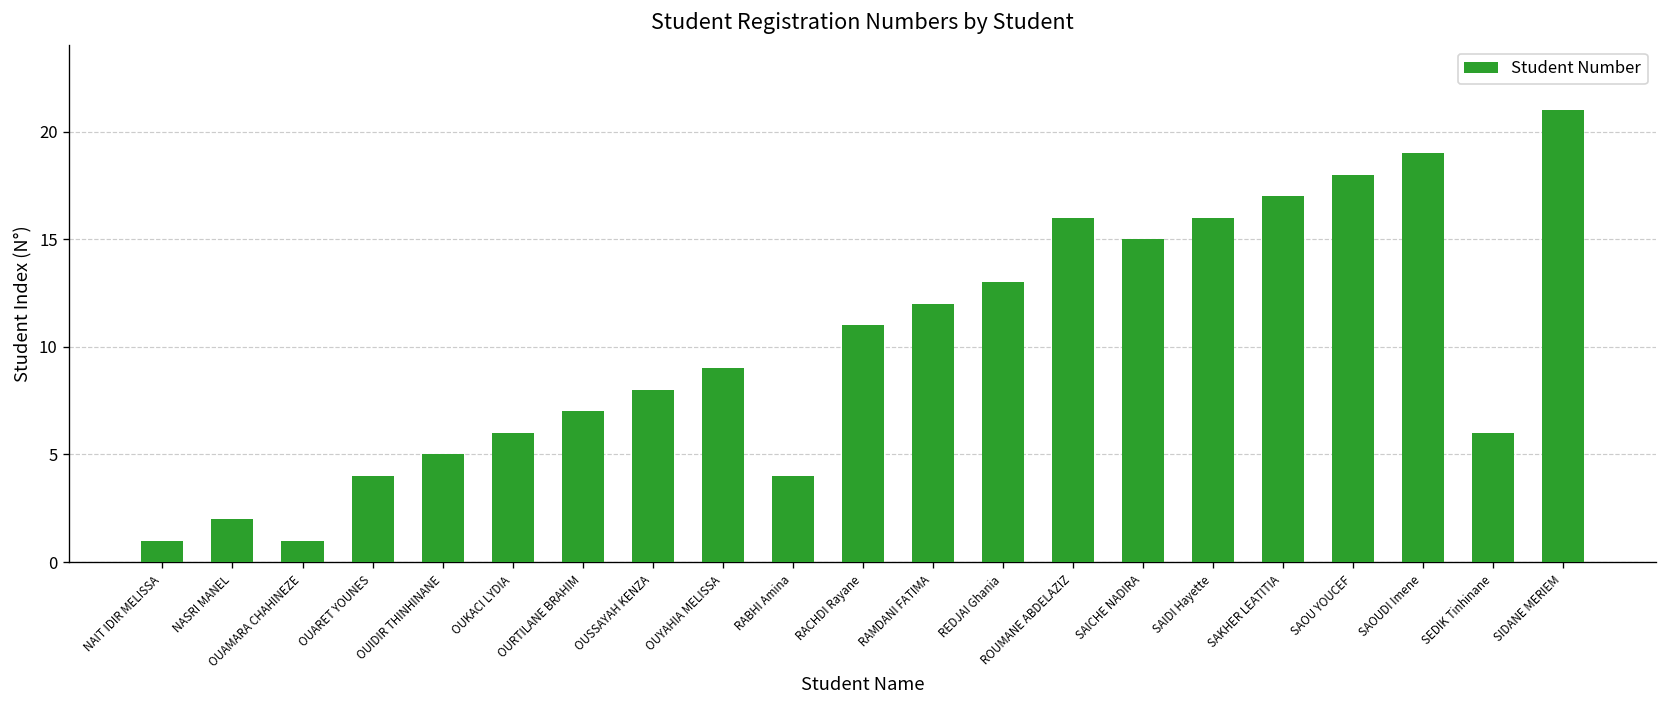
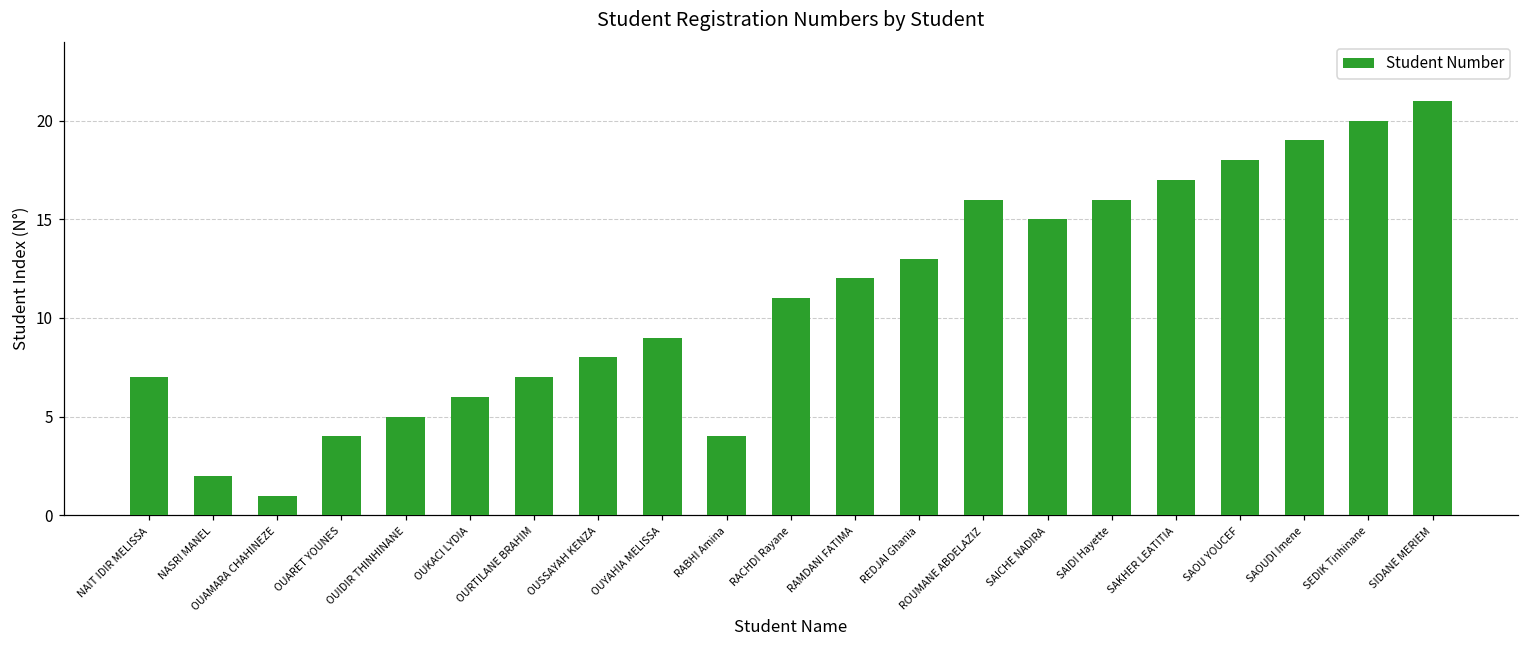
NAIT IDIR MELISSA: 1 -> 7
SEDIK Tinhinane: 6 -> 20
